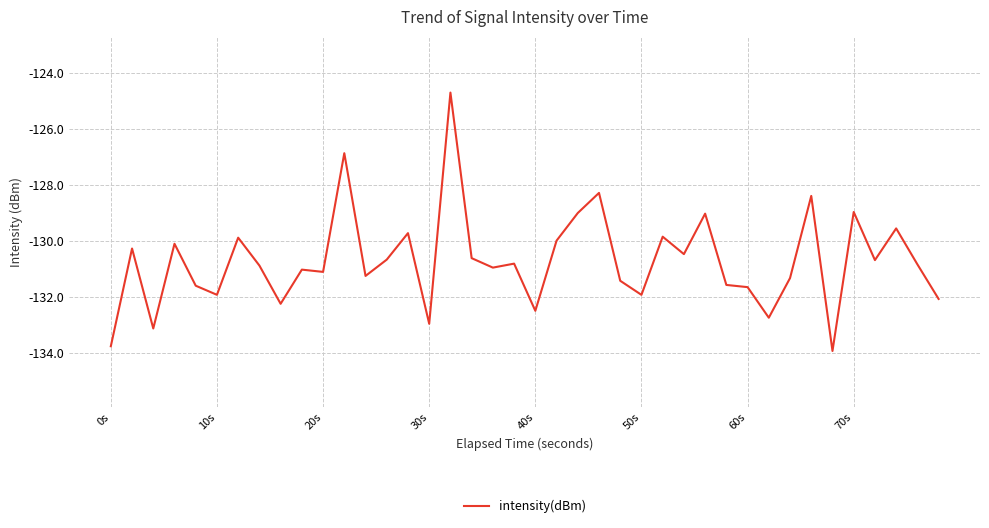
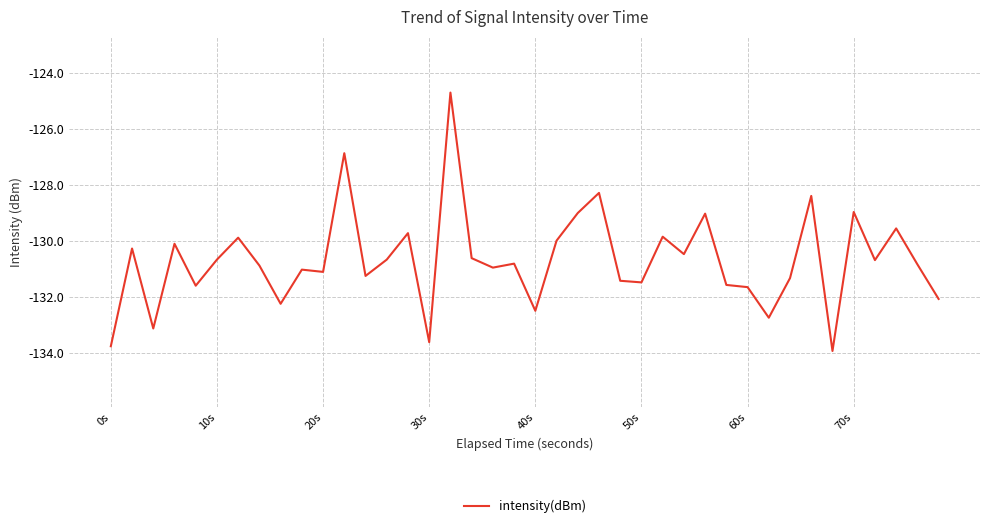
10s: -131.9 -> -130.7
30s: -133.0 -> -133.6
50s: -131.9 -> -131.5
